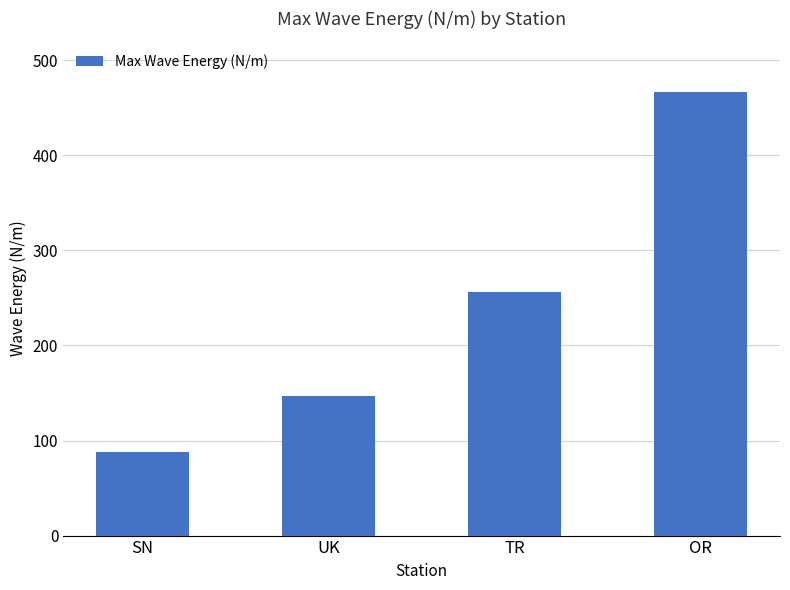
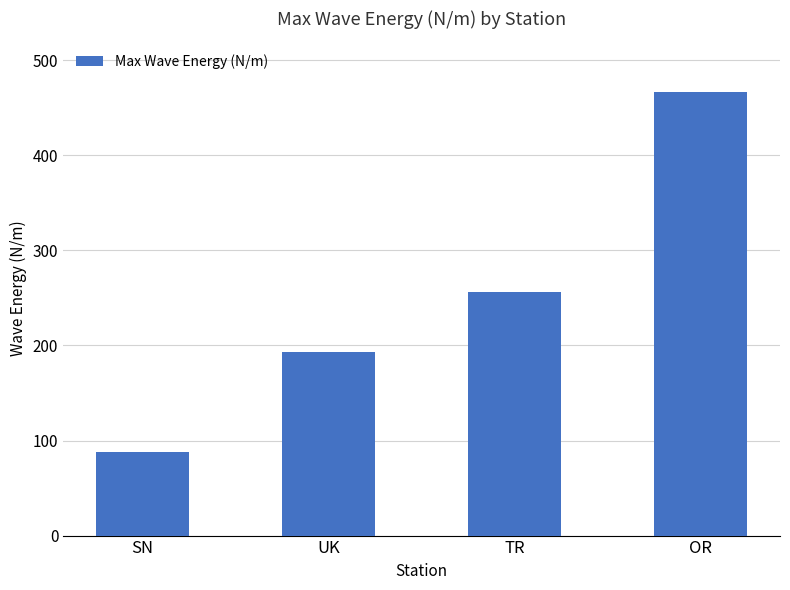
UK: 150 -> 190
